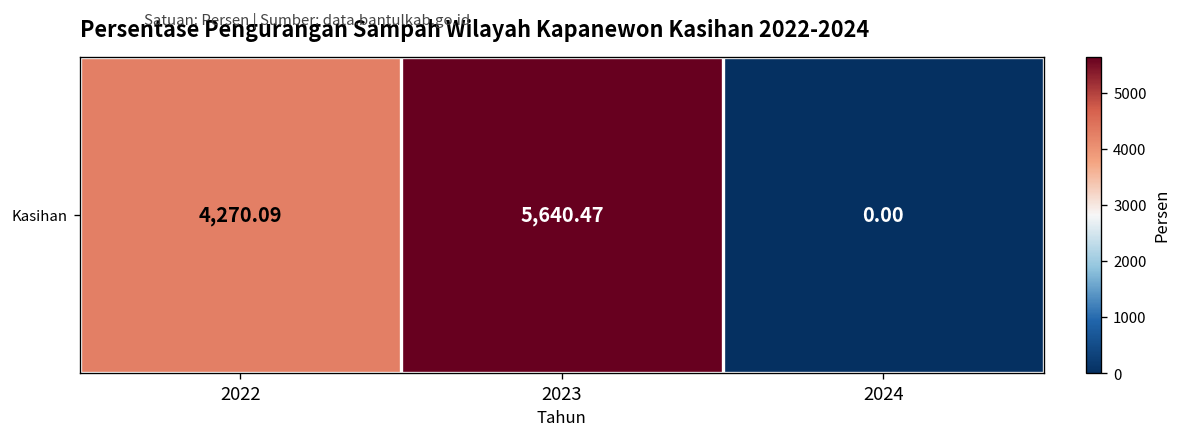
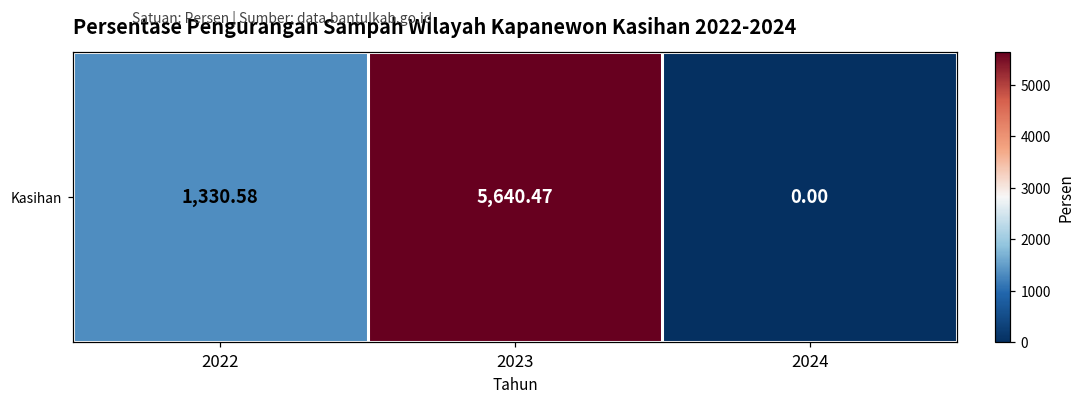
Kasihan, 2022: 4,270.09 -> 1,330.58
